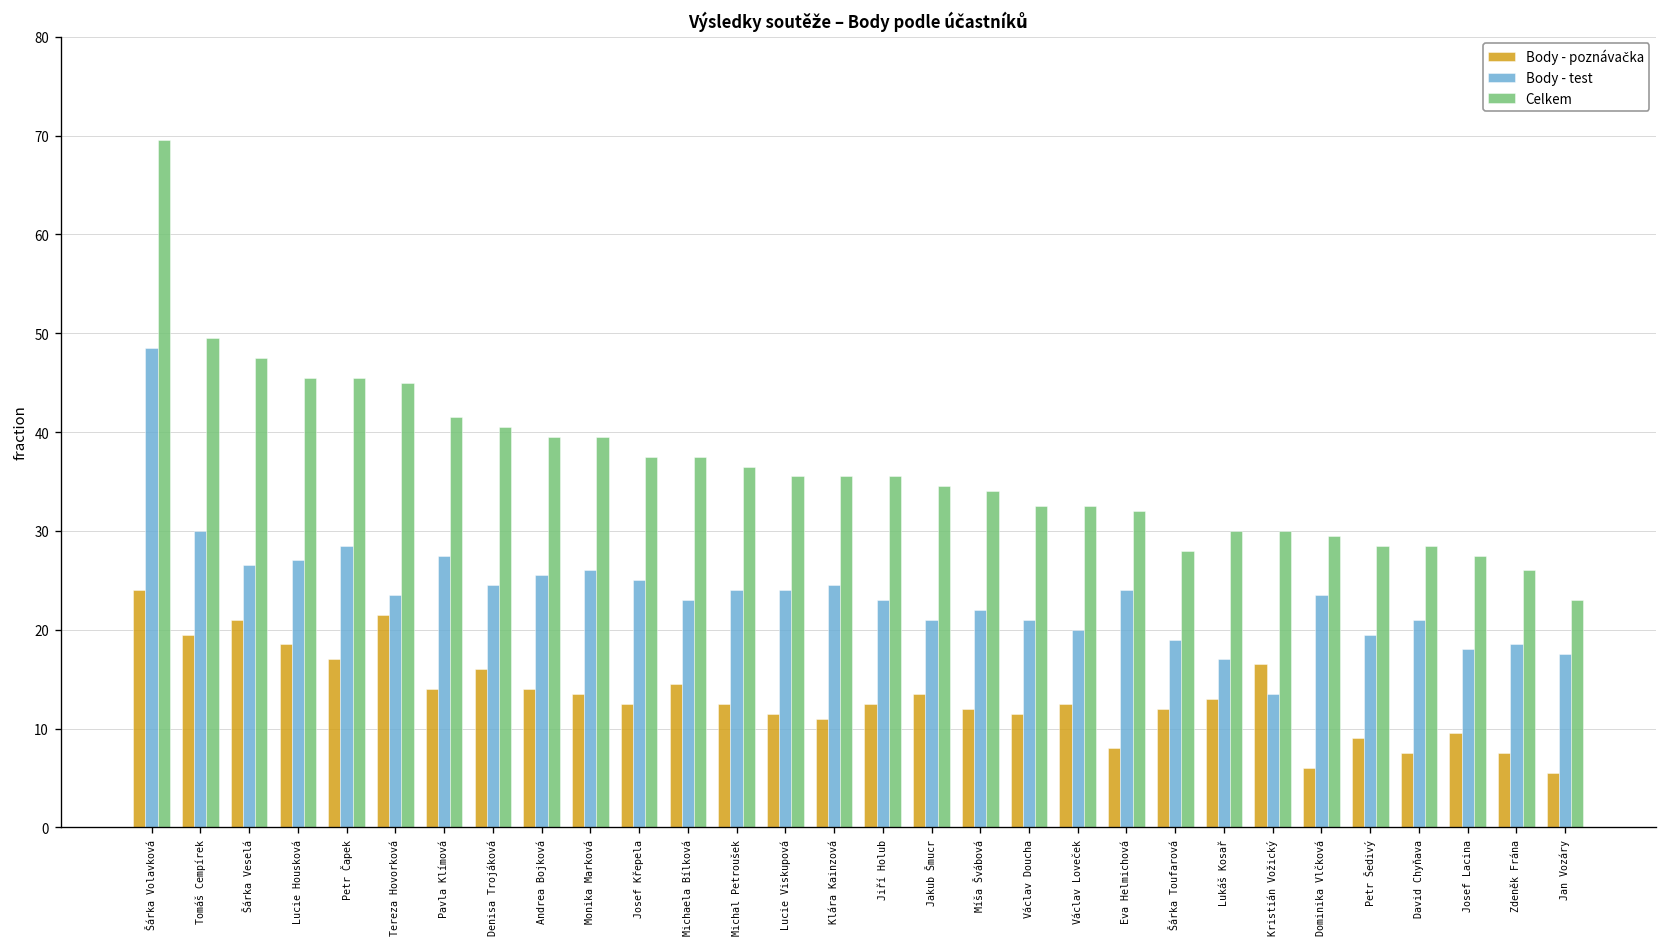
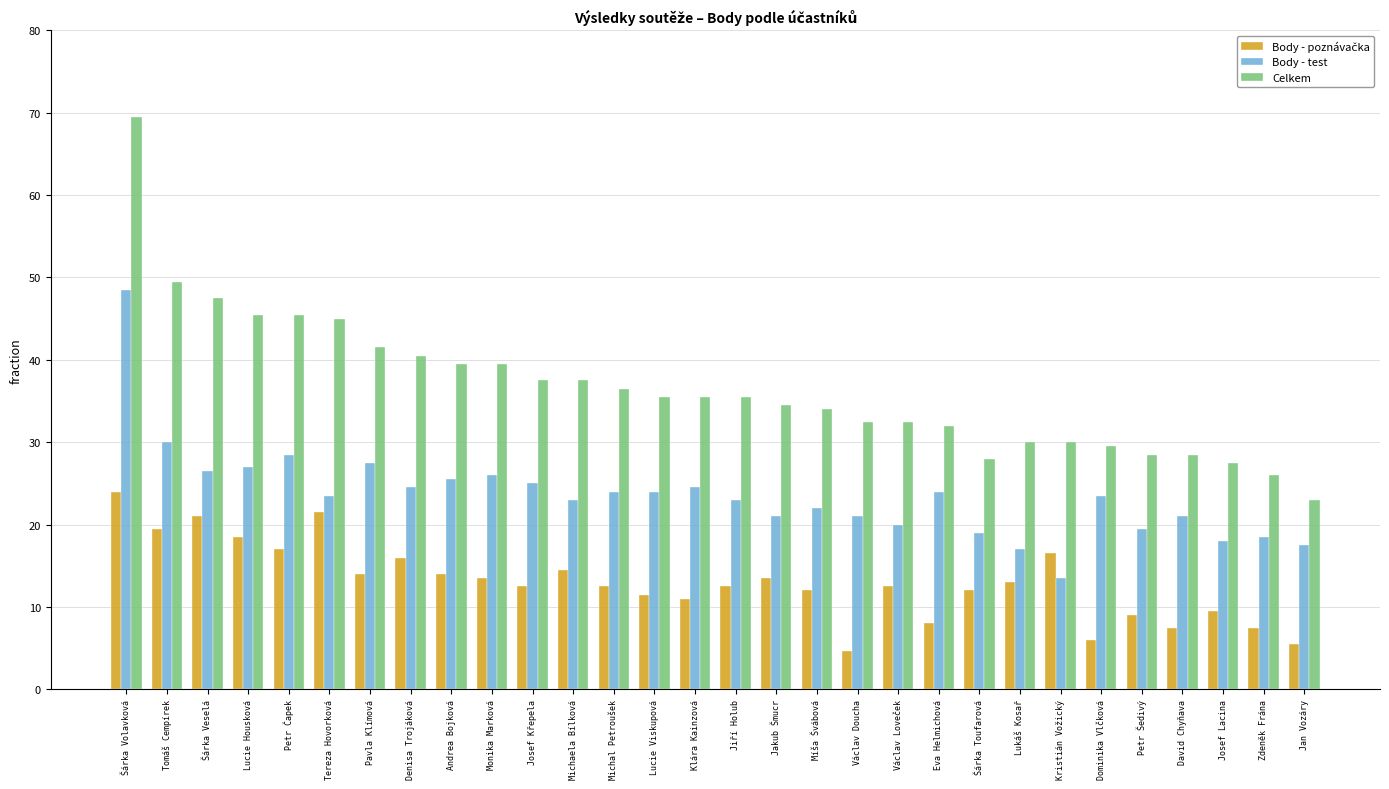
Body - poznávačka, Václav Doucha: 12 -> 5
